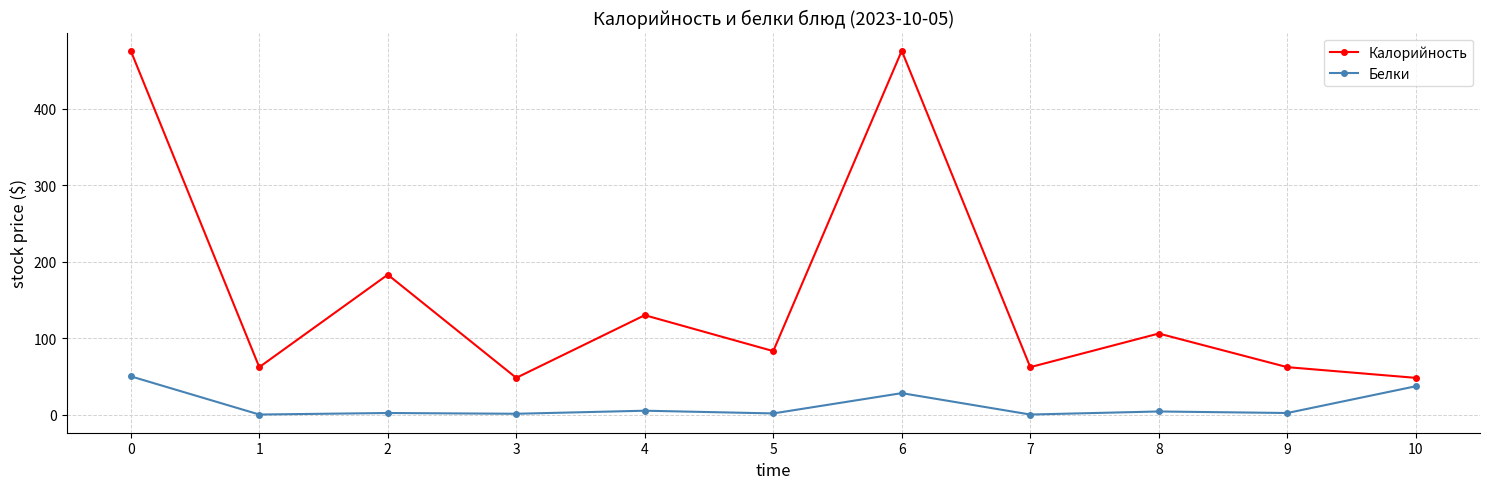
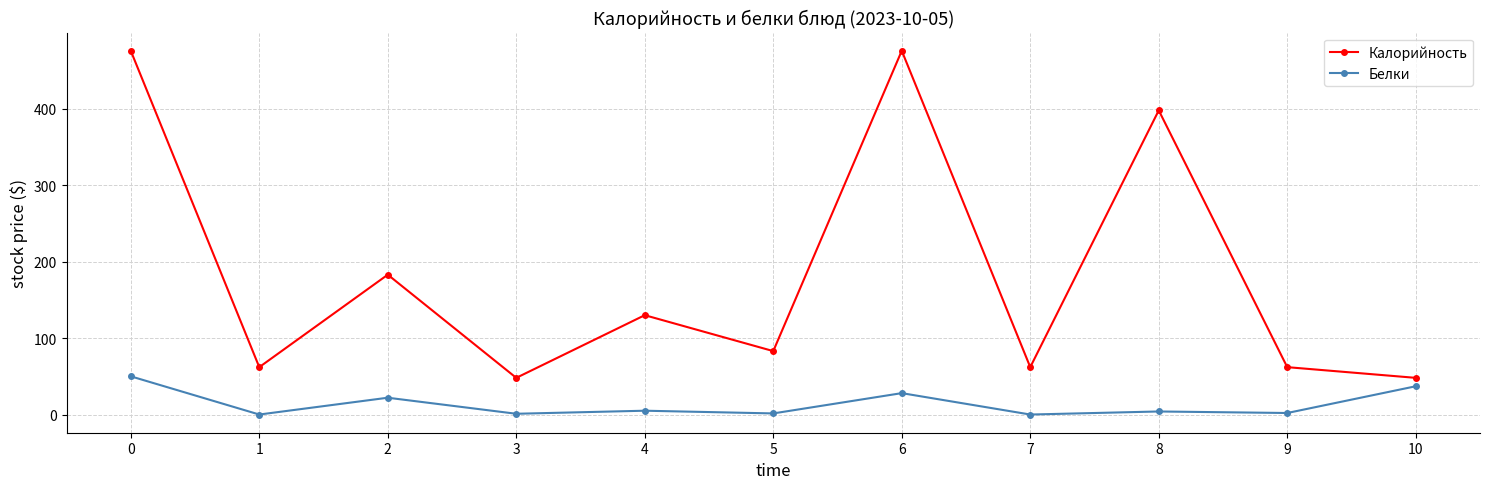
Белки, 2: 0 -> 20
Калорийность, 8: 110 -> 400
